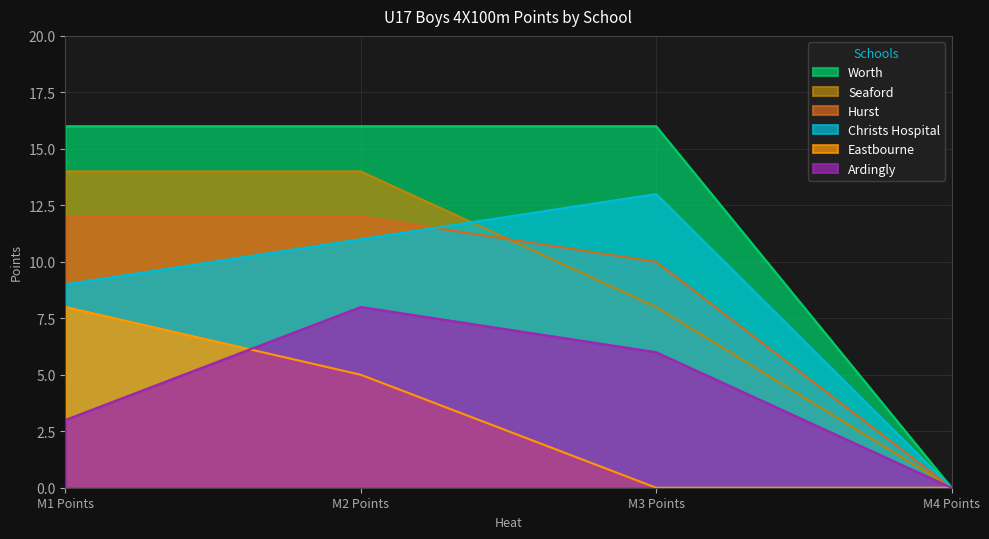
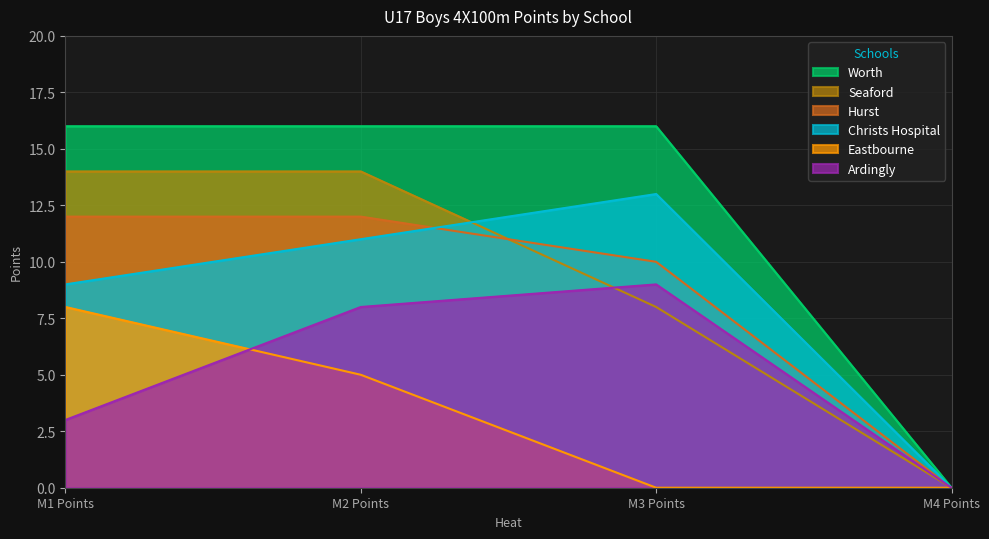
Ardingly, M3 Points: 6 -> 9
